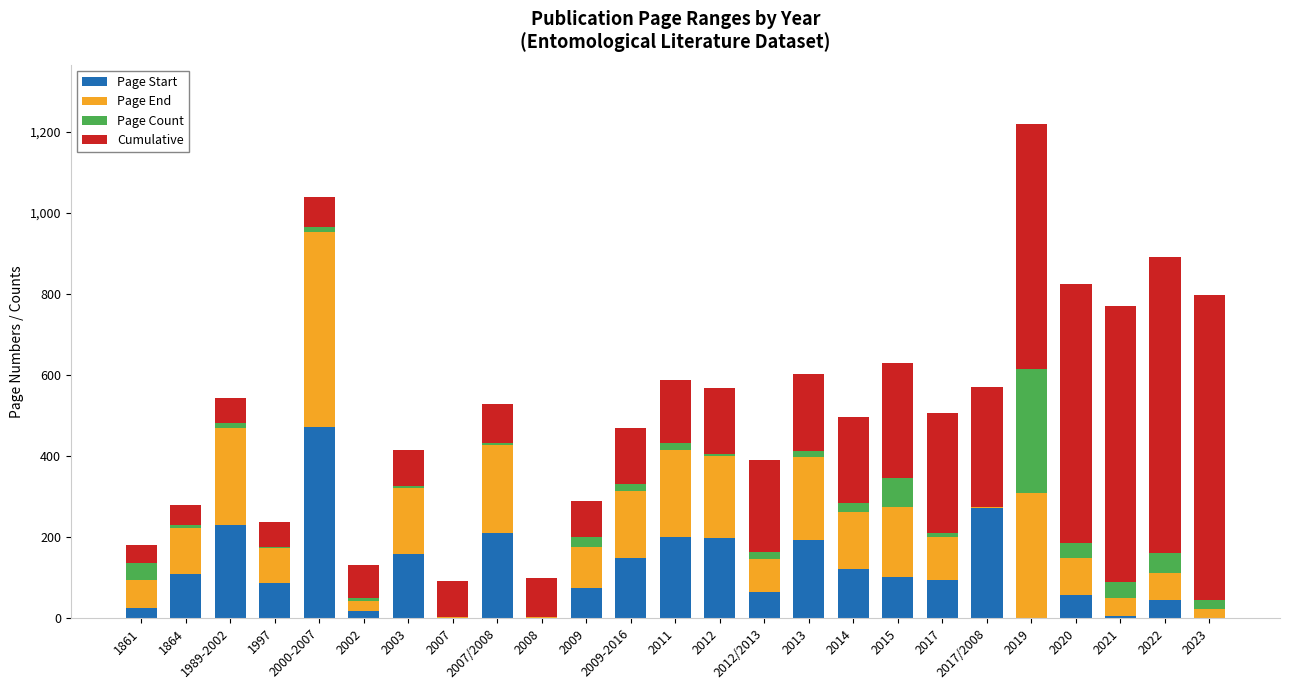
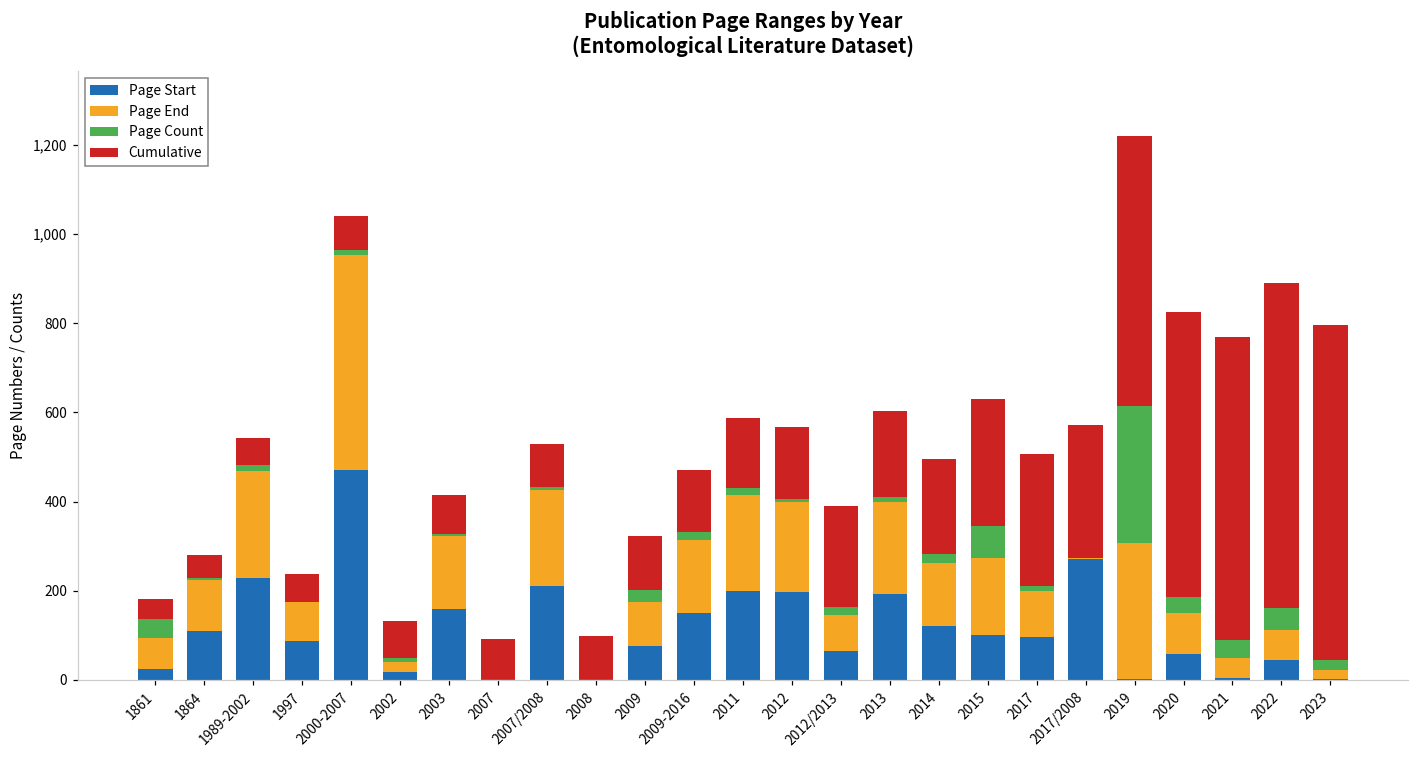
Cumulative, 2009: 90 -> 120
